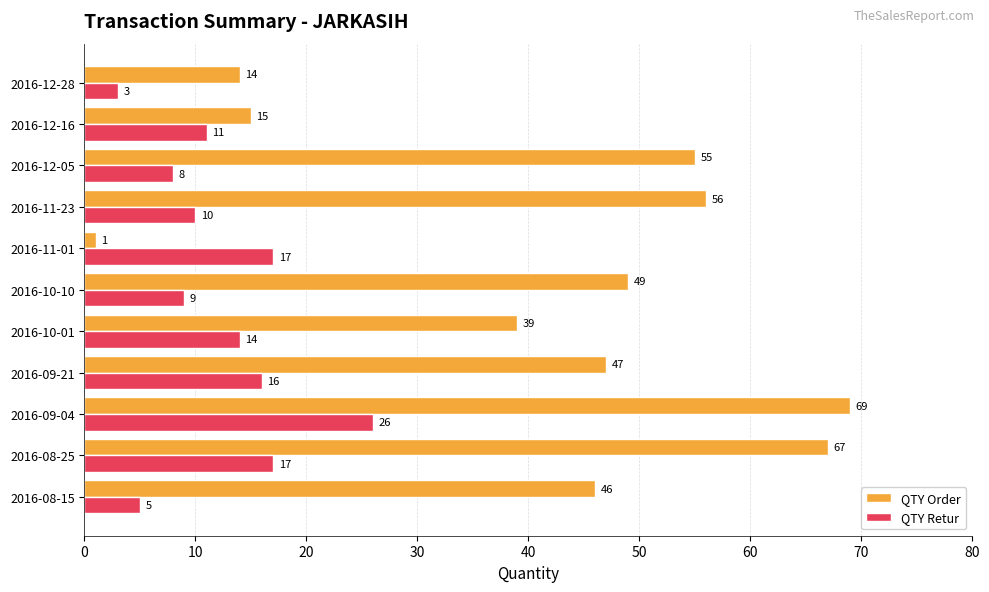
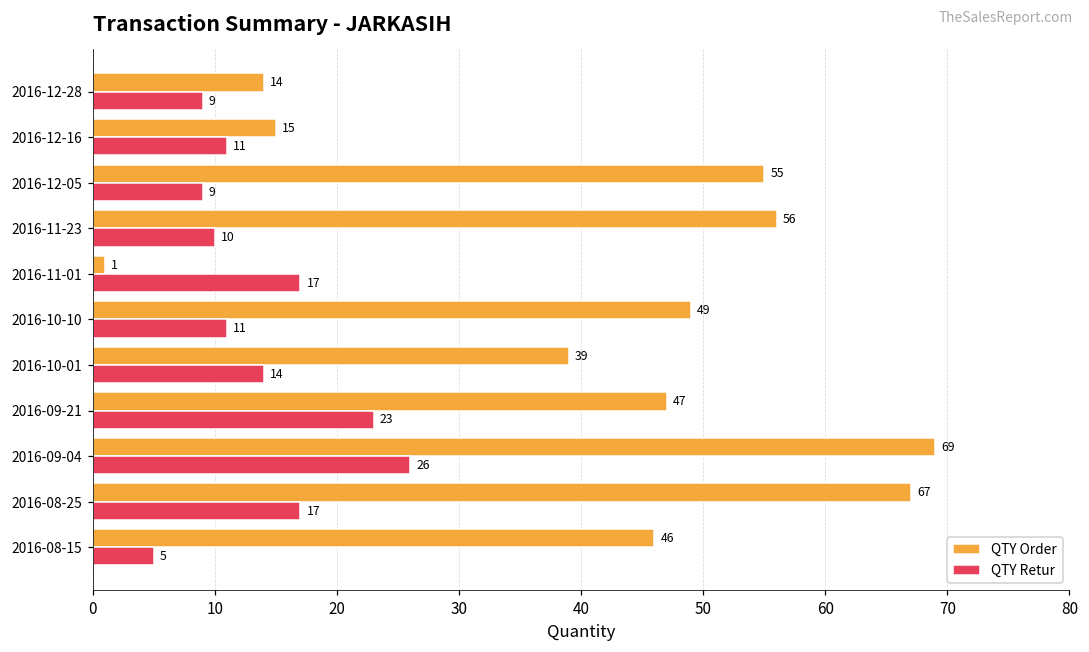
QTY Retur, 2016-12-28: 3 -> 9
QTY Retur, 2016-12-05: 8 -> 9
QTY Retur, 2016-10-10: 9 -> 11
QTY Retur, 2016-09-21: 16 -> 23
